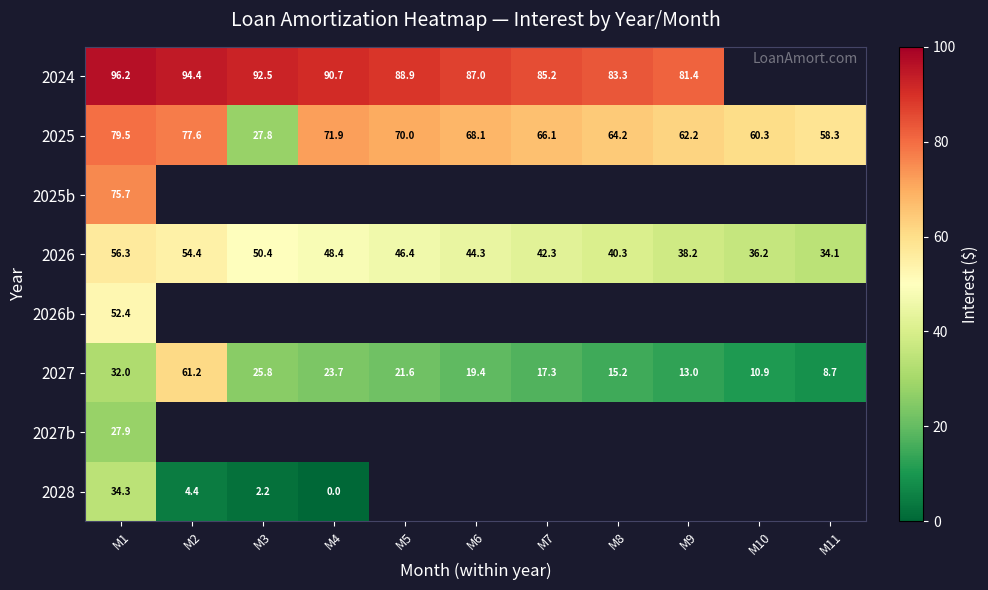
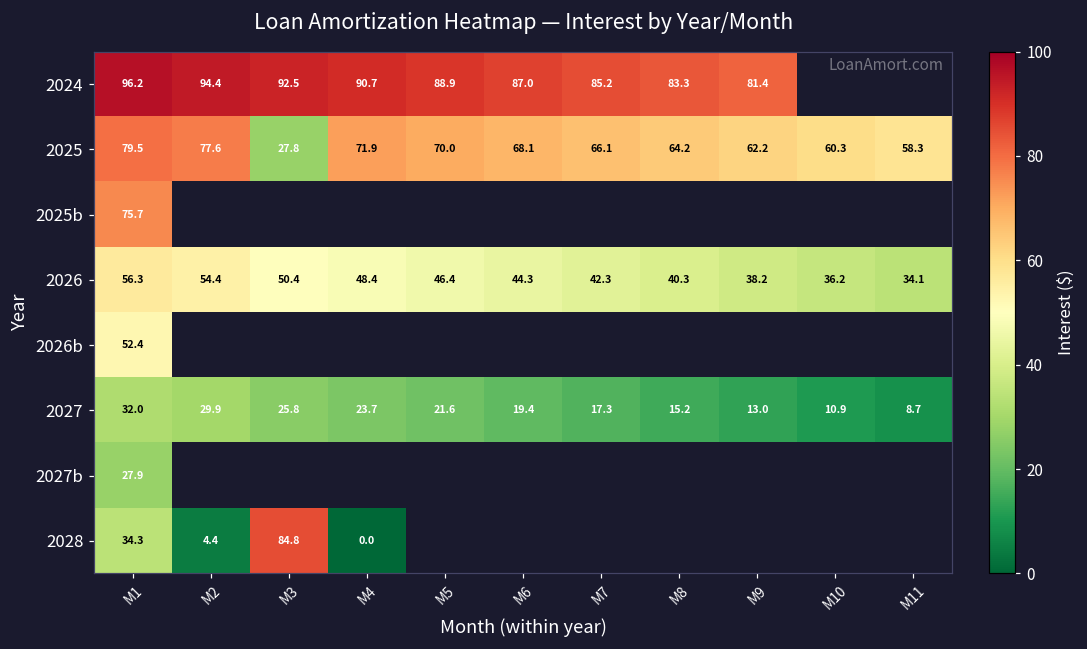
2027, M2: 61.2 -> 29.9
2028, M3: 2.2 -> 84.8
